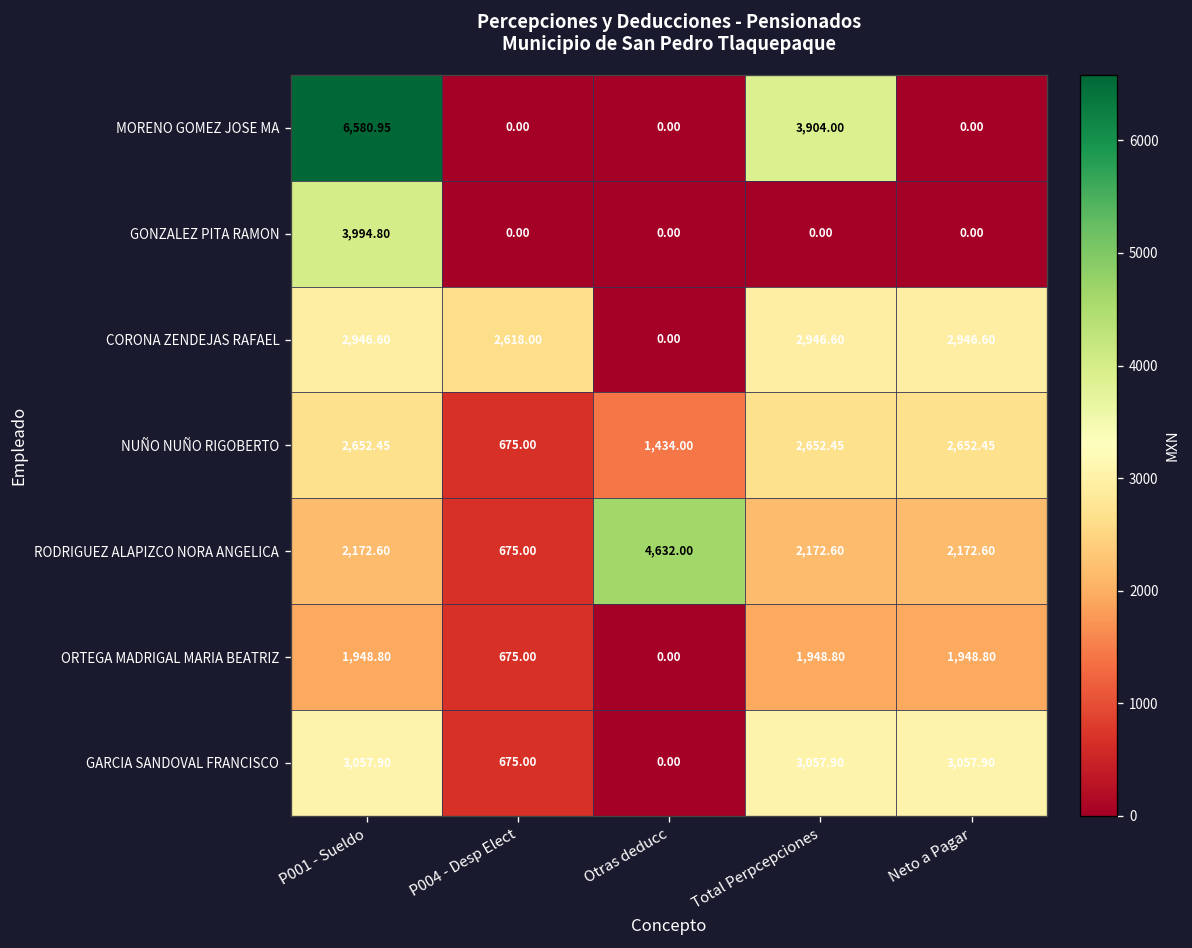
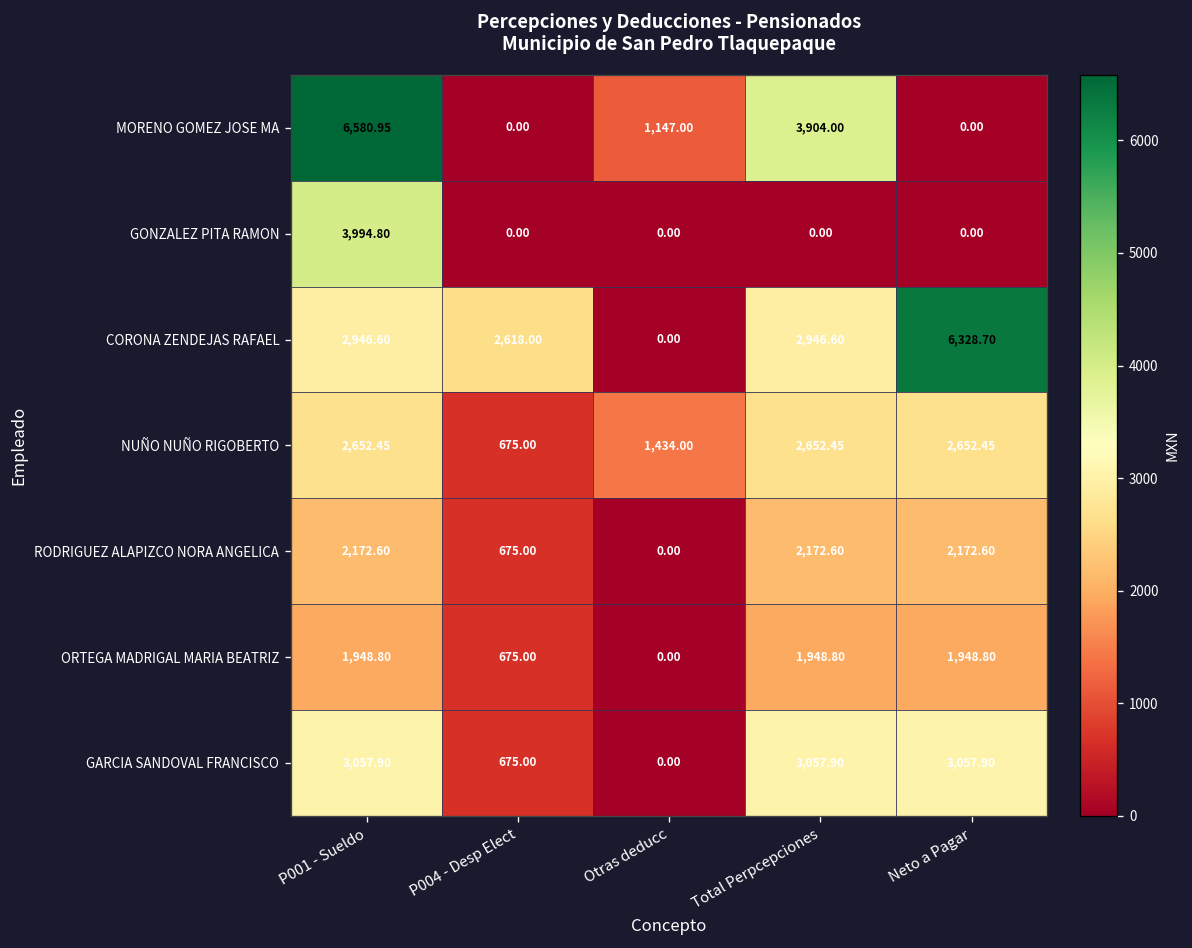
MORENO GOMEZ JOSE MA, Otras deducc: 0.00 -> 1,147.00
CORONA ZENDEJAS RAFAEL, Neto a Pagar: 2,946.60 -> 6,328.70
RODRIGUEZ ALAPIZCO NORA ANGELICA, Otras deducc: 4,632.00 -> 0.00
